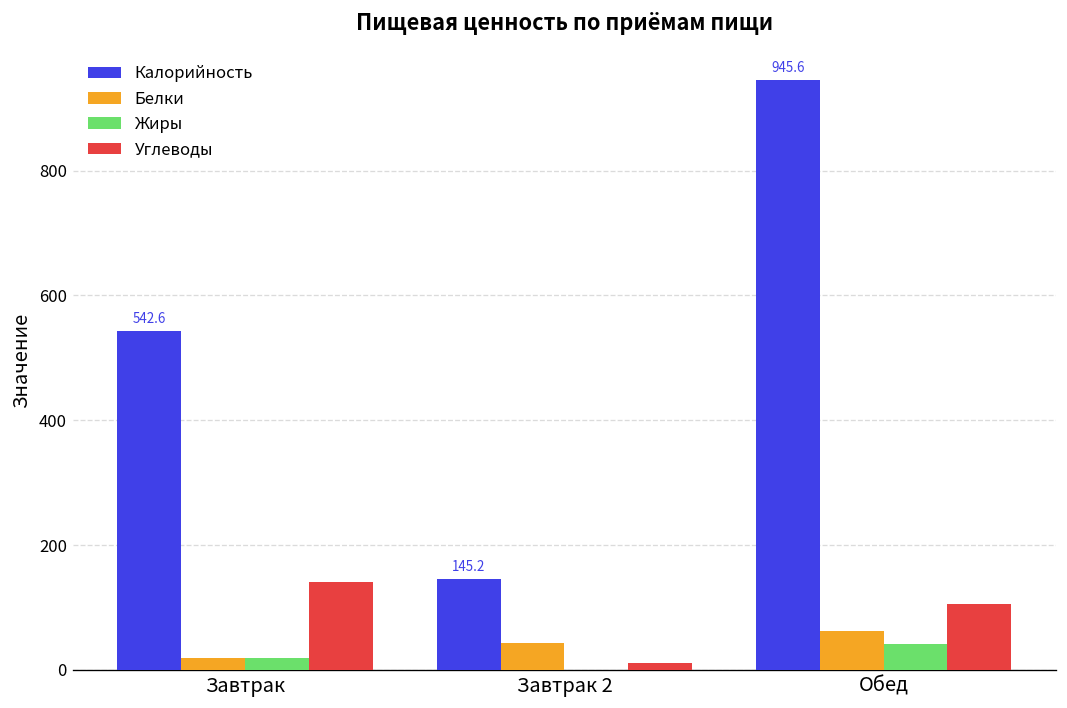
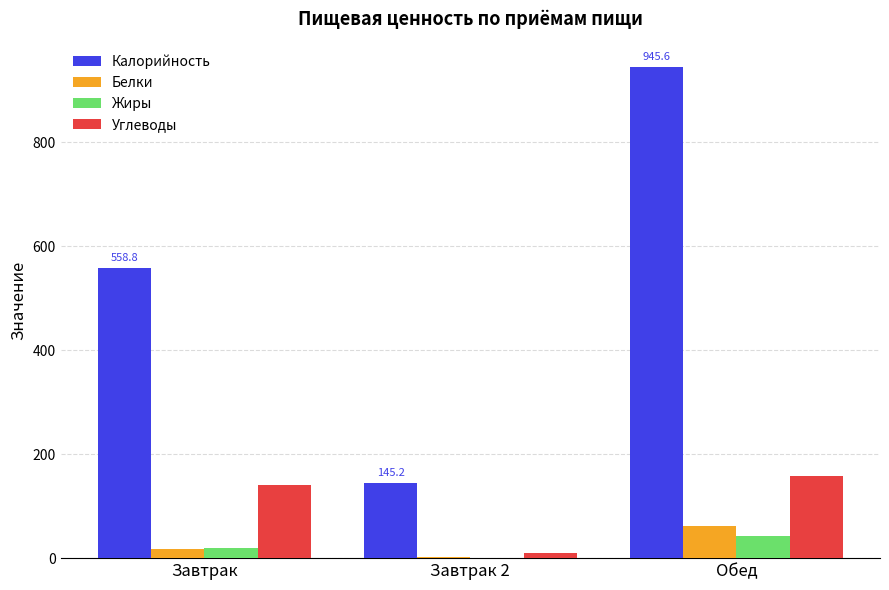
Калорийность, Завтрак: 542.6 -> 558.8
Белки, Завтрак 2: 40 -> 0
Углеводы, Обед: 110 -> 160
